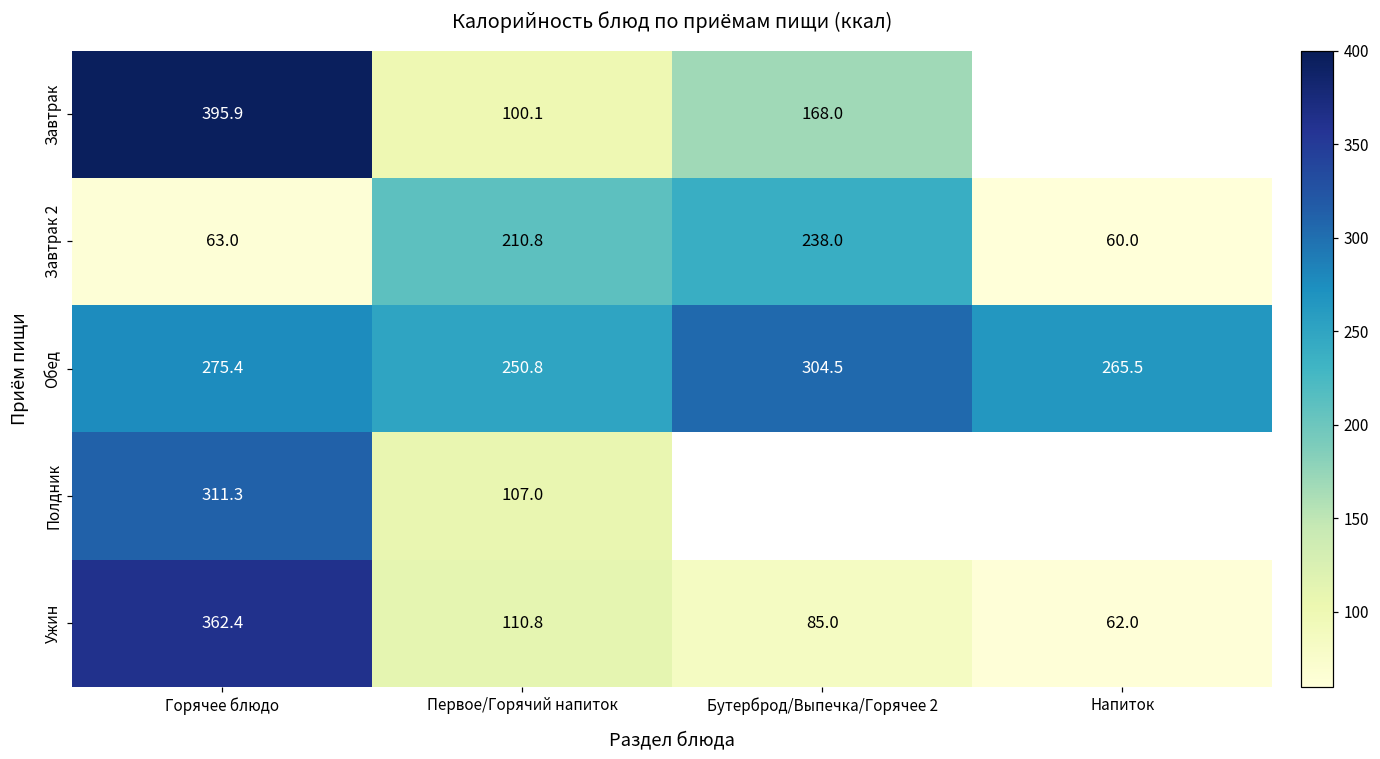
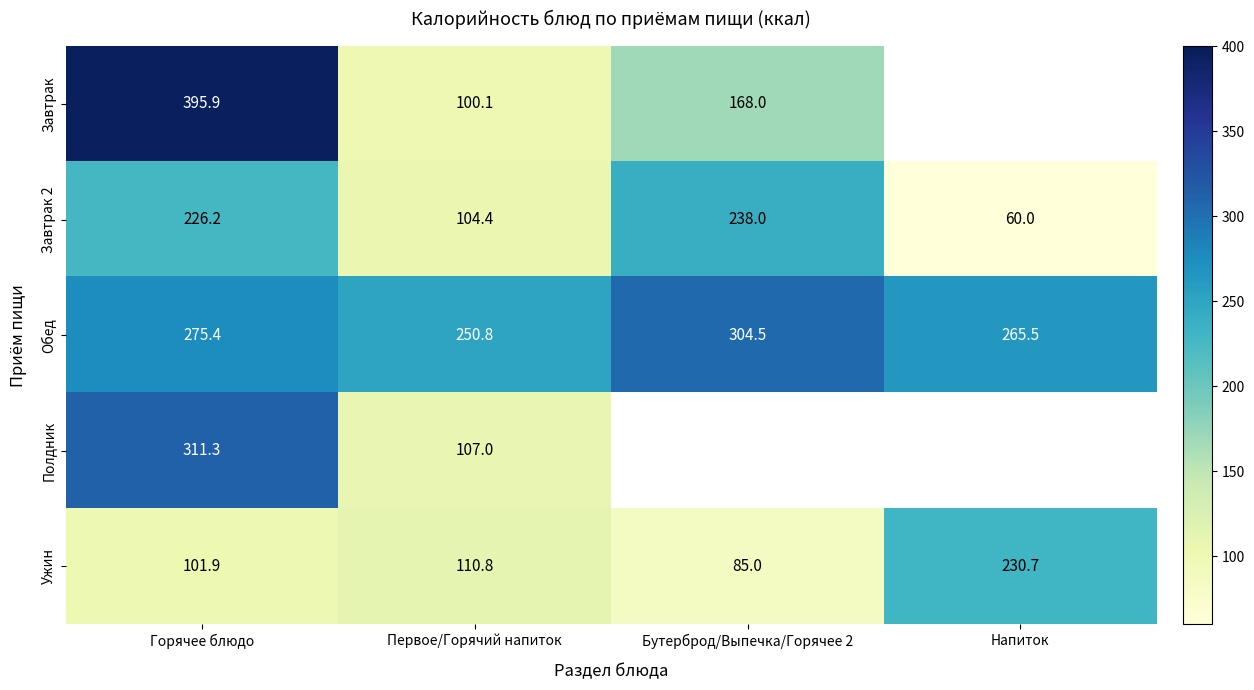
Завтрак 2, Горячее блюдо: 63.0 -> 226.2
Завтрак 2, Первое/Горячий напиток: 210.8 -> 104.4
Ужин, Горячее блюдо: 362.4 -> 101.9
Ужин, Напиток: 62.0 -> 230.7
